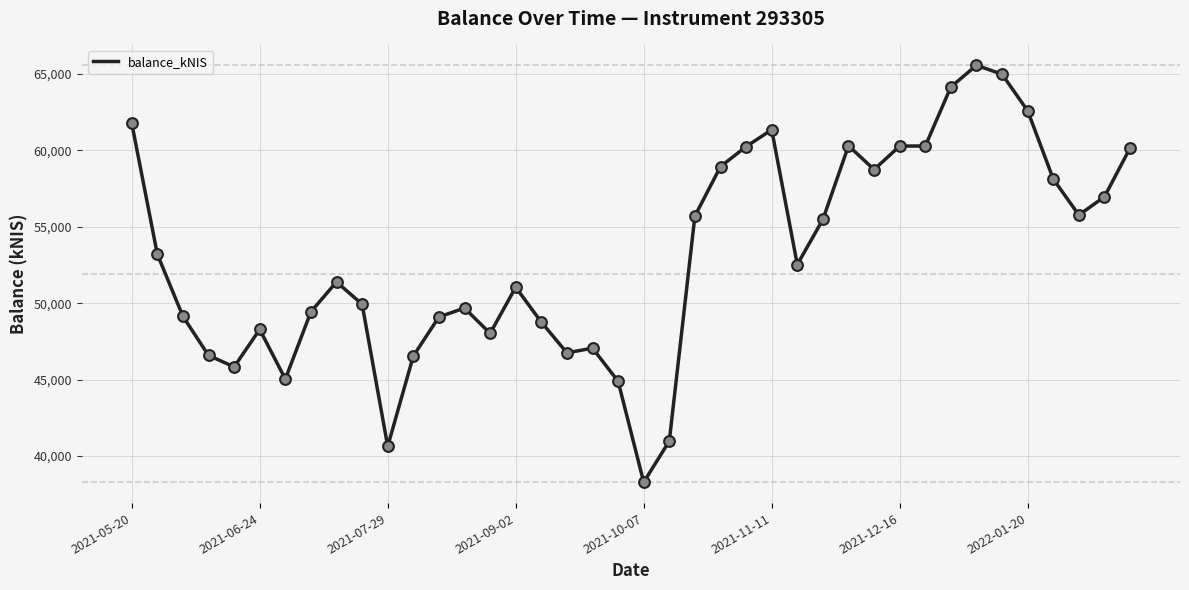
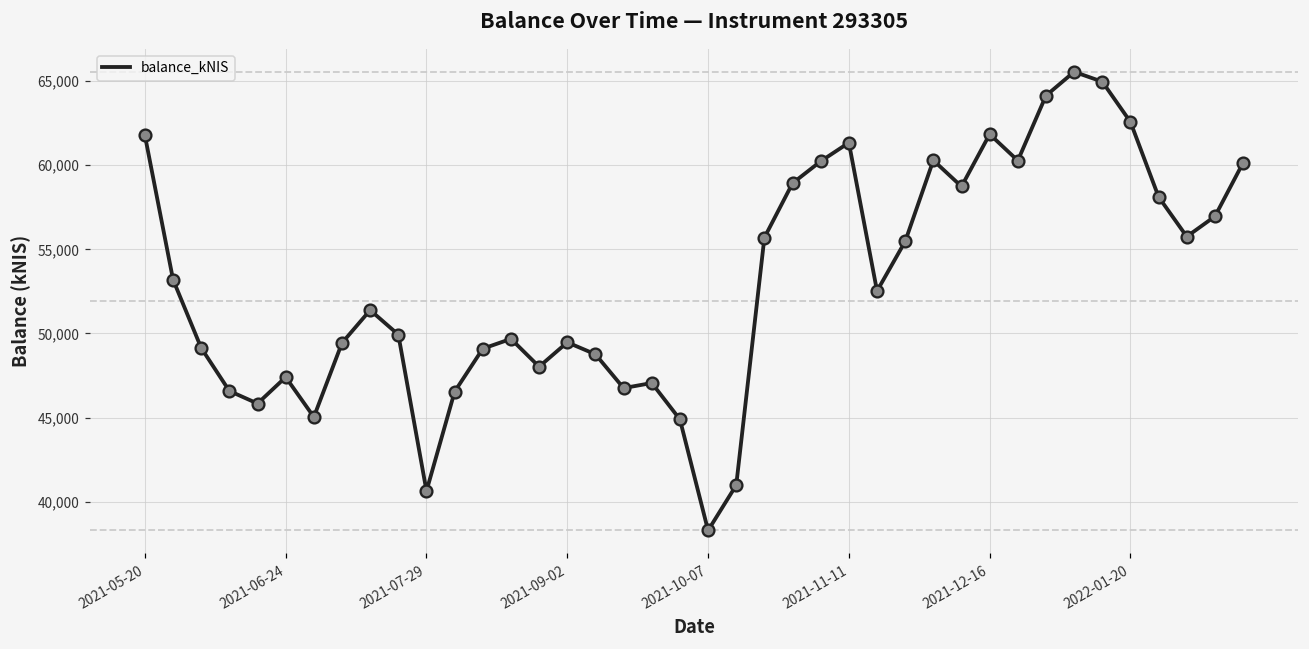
2021-06-24: 48,300 -> 47,400
2021-09-02: 51,000 -> 49,500
2021-12-16: 60,300 -> 61,800
